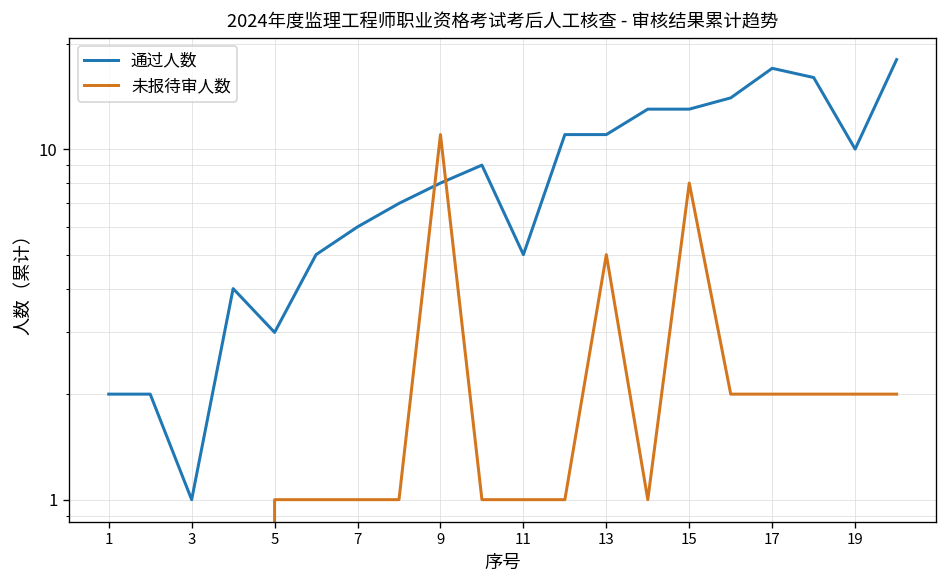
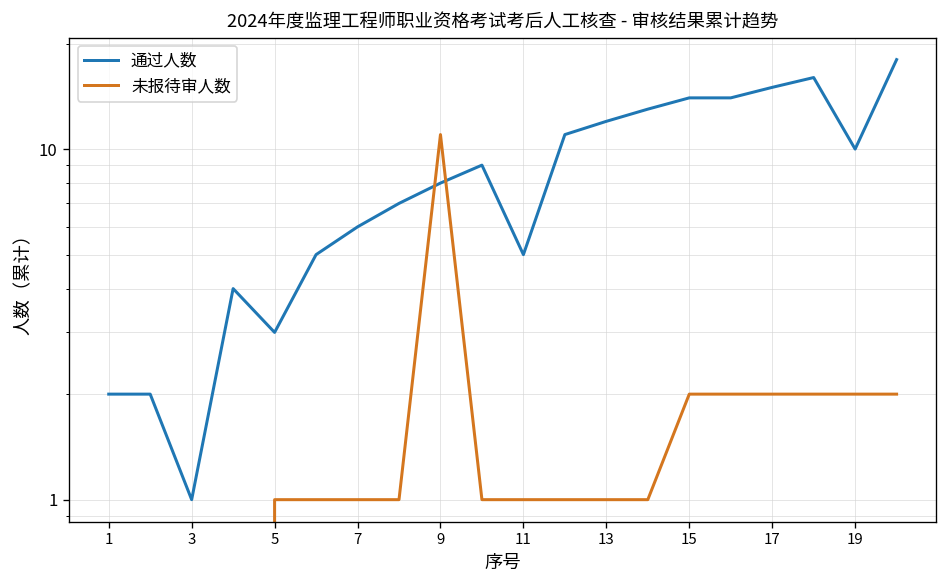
通过人数, 13: 11 -> 12
未报待审人数, 13: 5 -> 1
通过人数, 15: 13 -> 14
未报待审人数, 15: 8 -> 2
通过人数, 17: 17 -> 15
